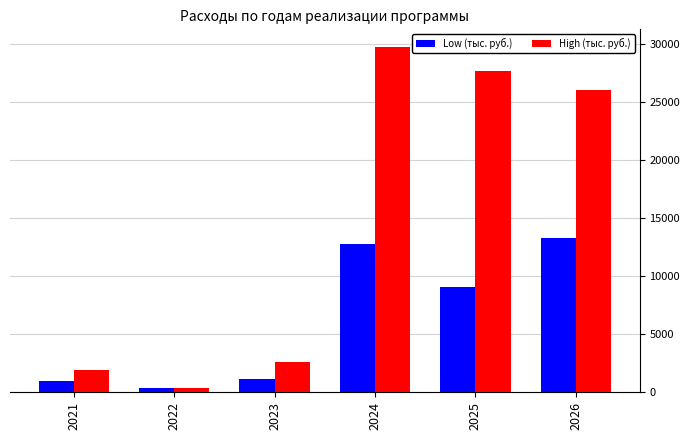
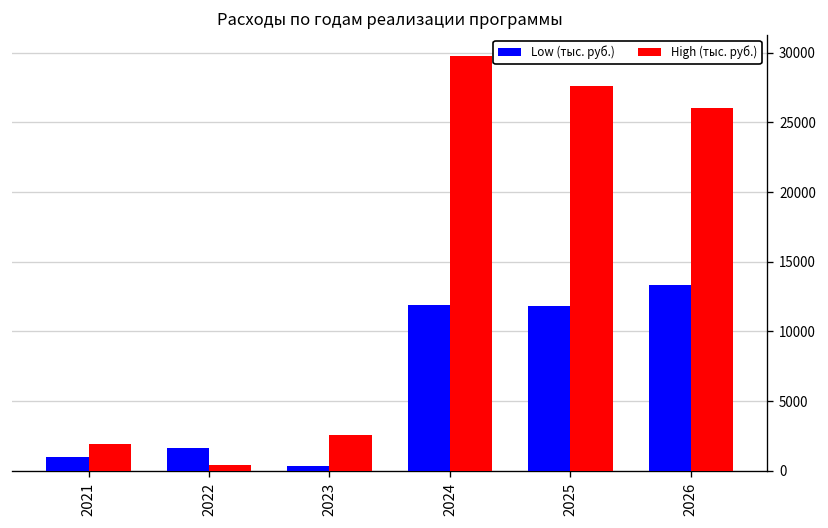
Low (тыс. руб.), 2022: 300 -> 1600
Low (тыс. руб.), 2023: 1200 -> 300
Low (тыс. руб.), 2024: 12800 -> 11900
Low (тыс. руб.), 2025: 9000 -> 11800
